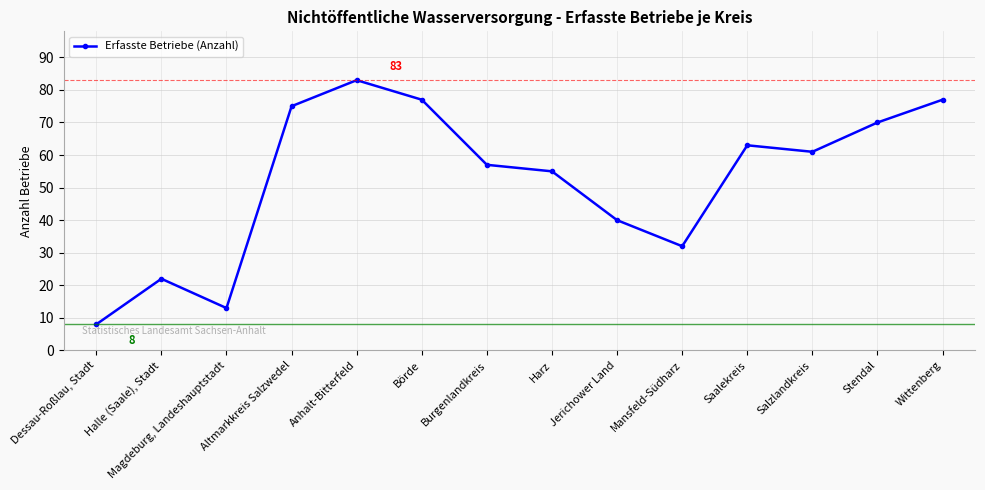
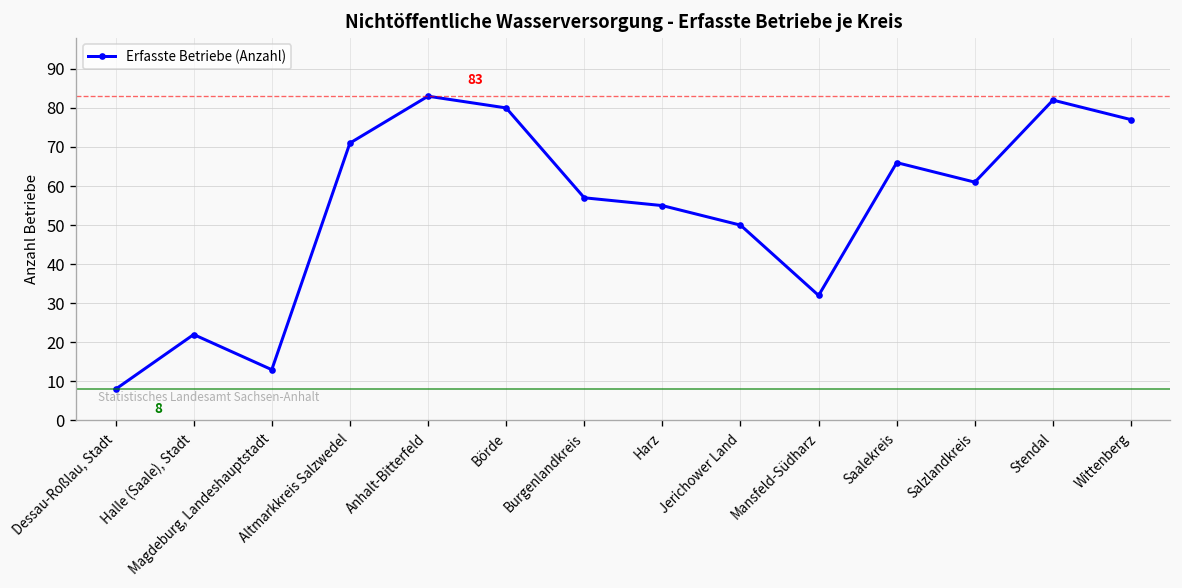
Altmarkkreis Salzwedel: 75 -> 71
Börde: 77 -> 80
Jerichower Land: 40 -> 50
Saalekreis: 63 -> 66
Stendal: 70 -> 82
